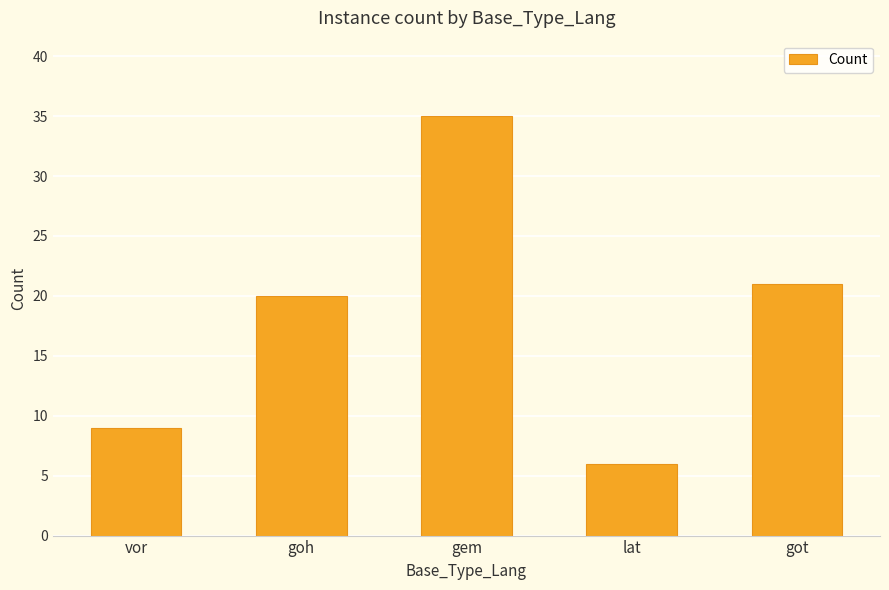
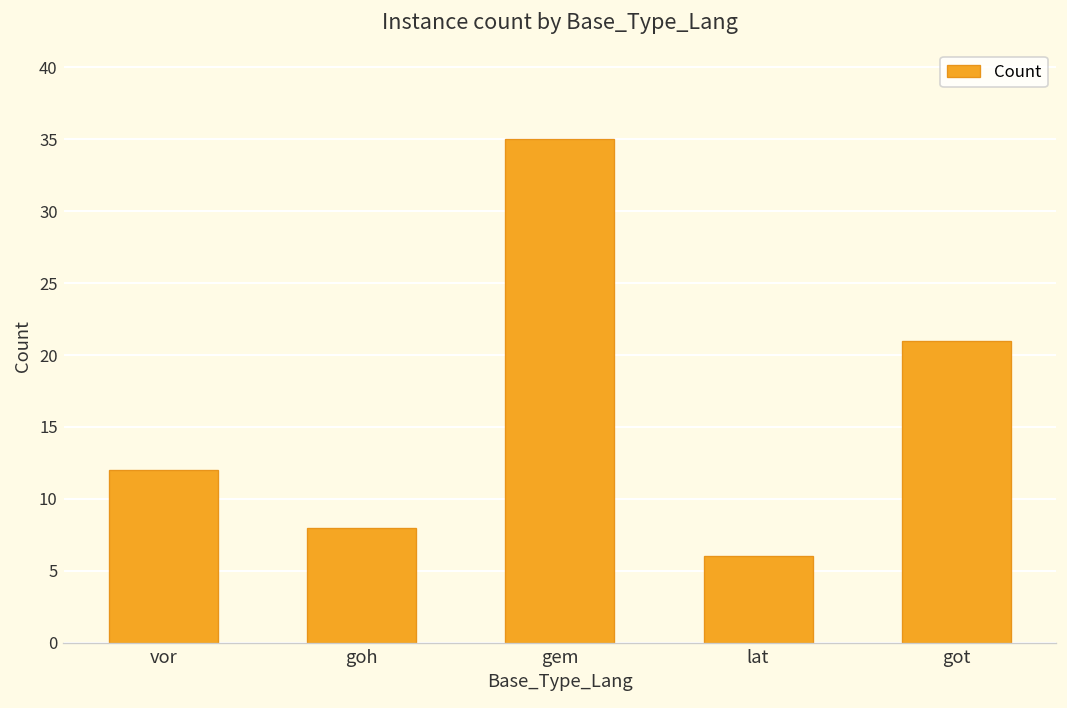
vor: 9 -> 12
goh: 20 -> 8
